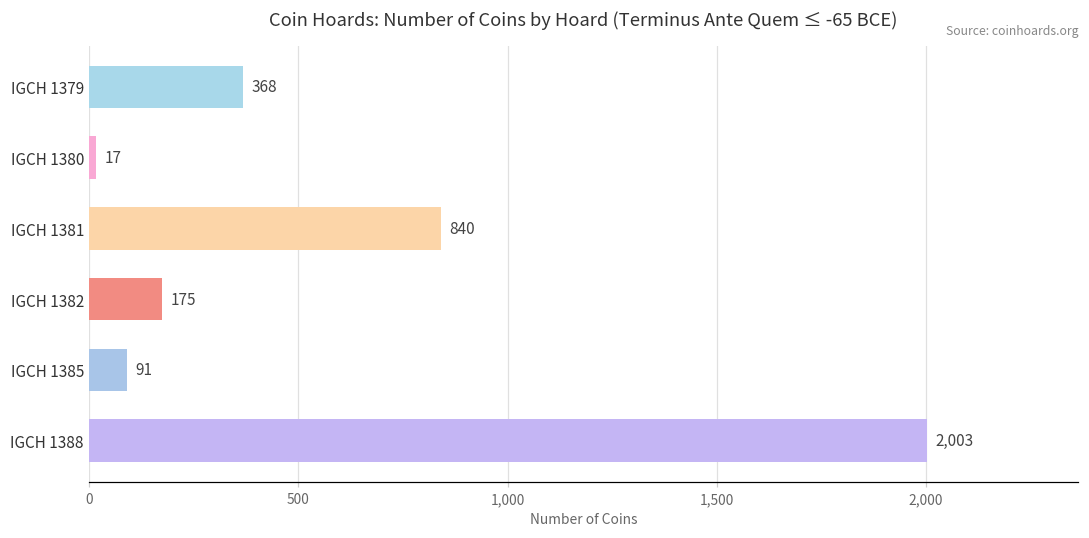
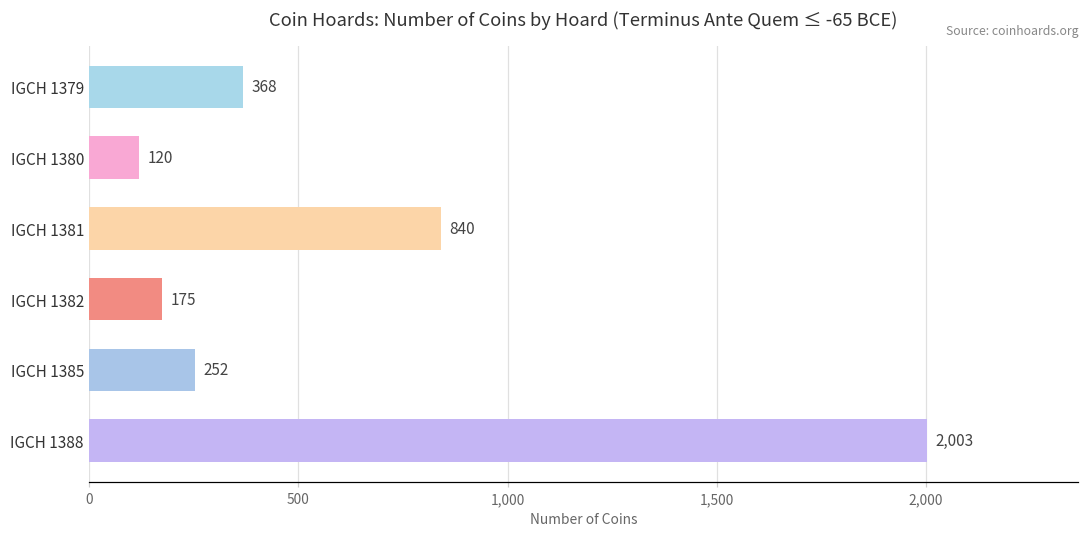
IGCH 1380: 17 -> 120
IGCH 1385: 91 -> 252
